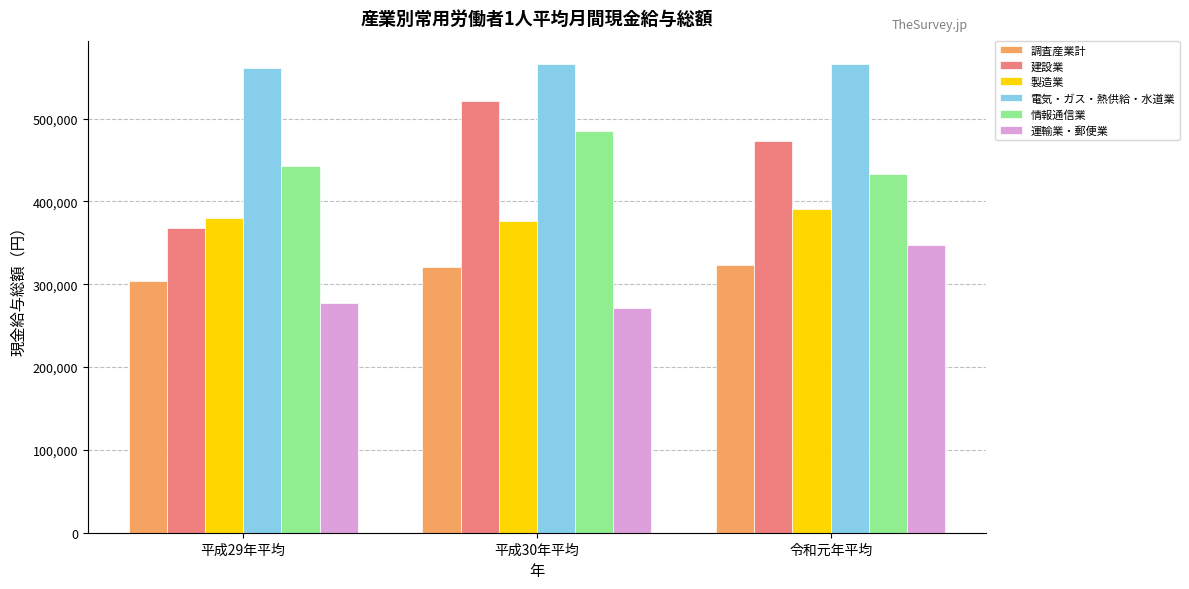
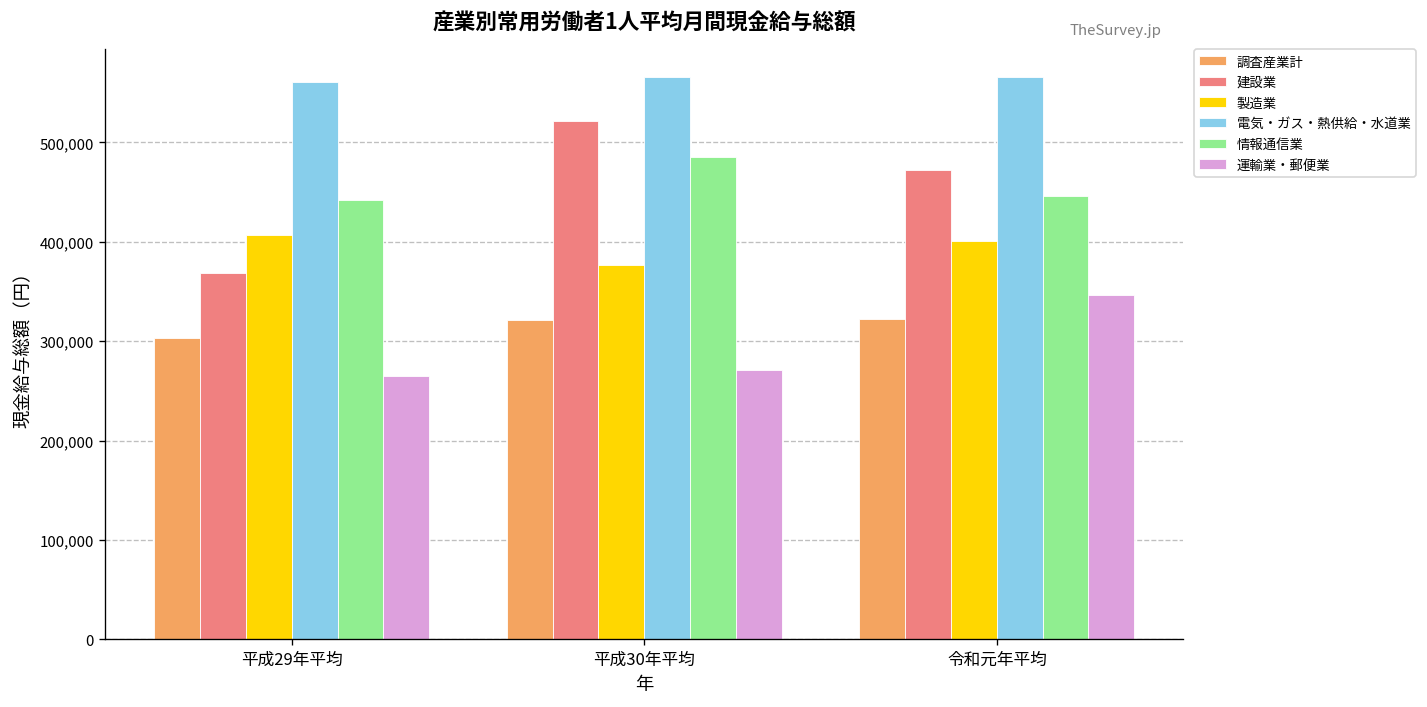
製造業, 平成29年平均: 380,000 -> 410,000
運輸業・郵便業, 平成29年平均: 280,000 -> 260,000
製造業, 令和元年平均: 390,000 -> 400,000
情報通信業, 令和元年平均: 430,000 -> 450,000
